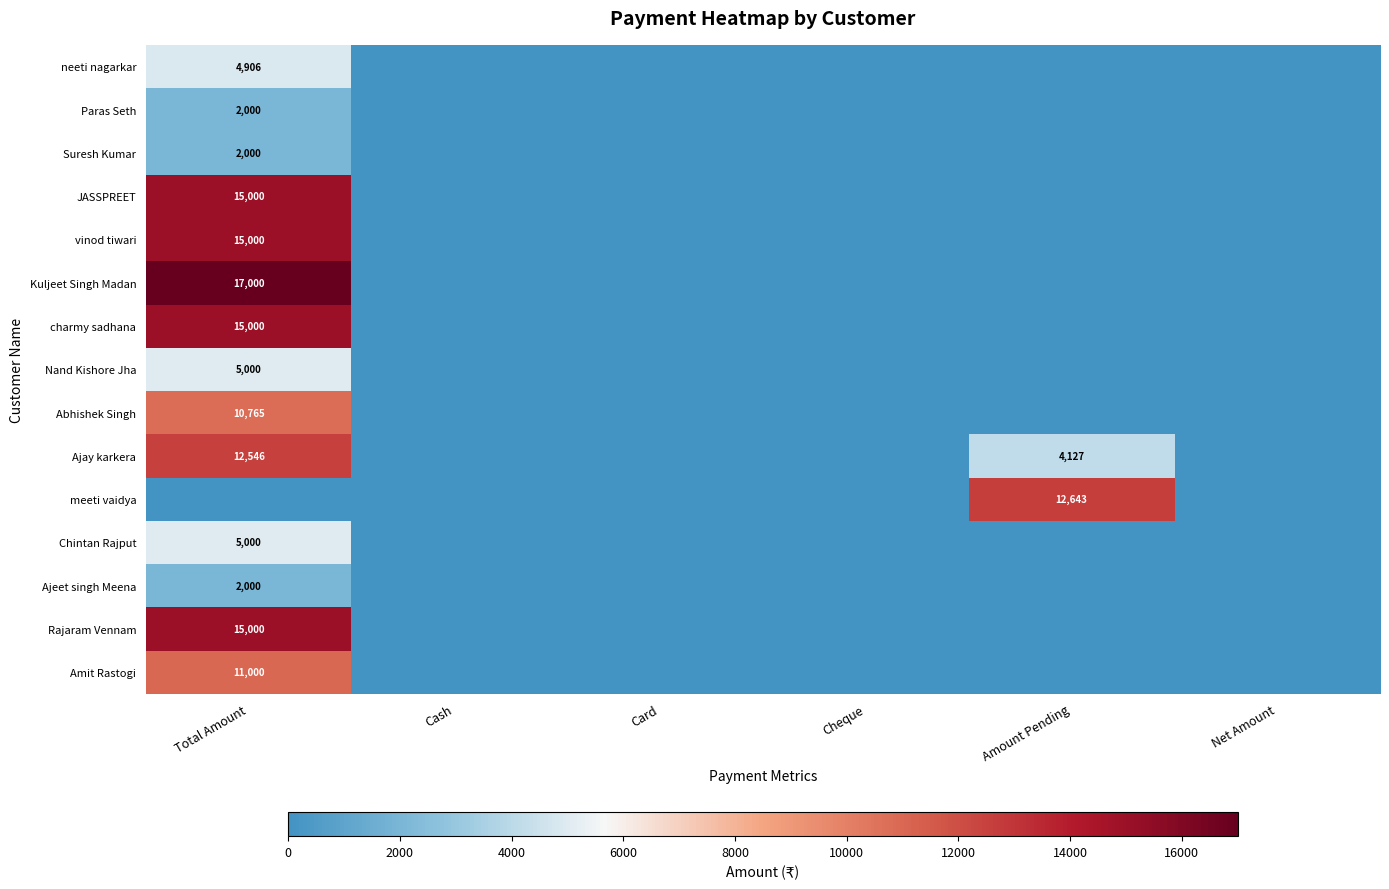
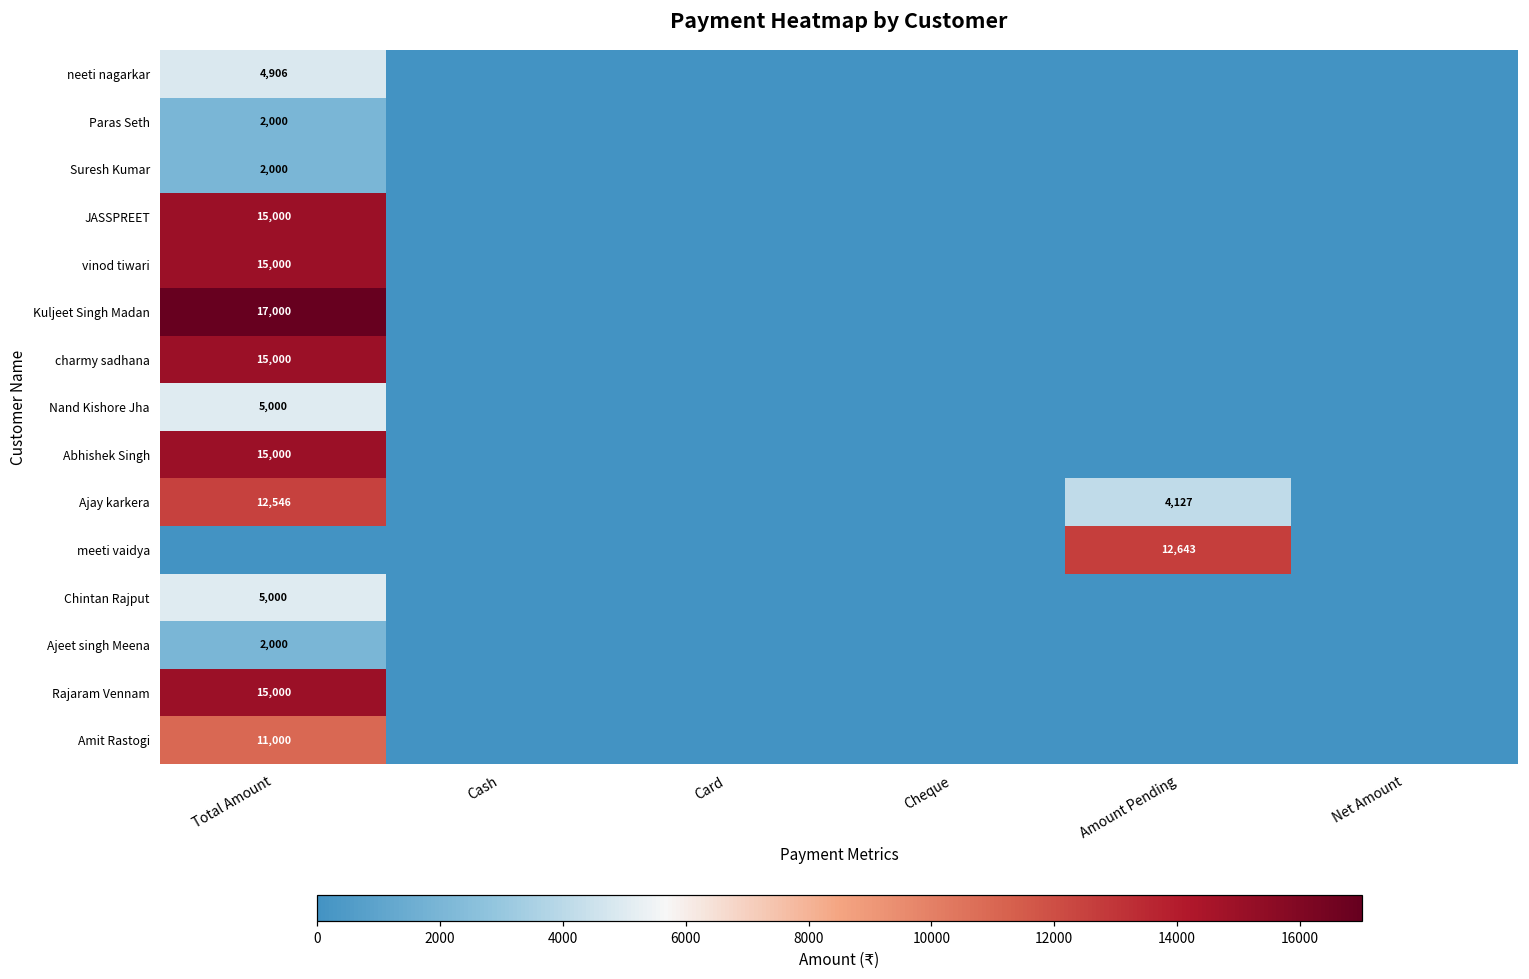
Abhishek Singh, Total Amount: 10,765 -> 15,000
